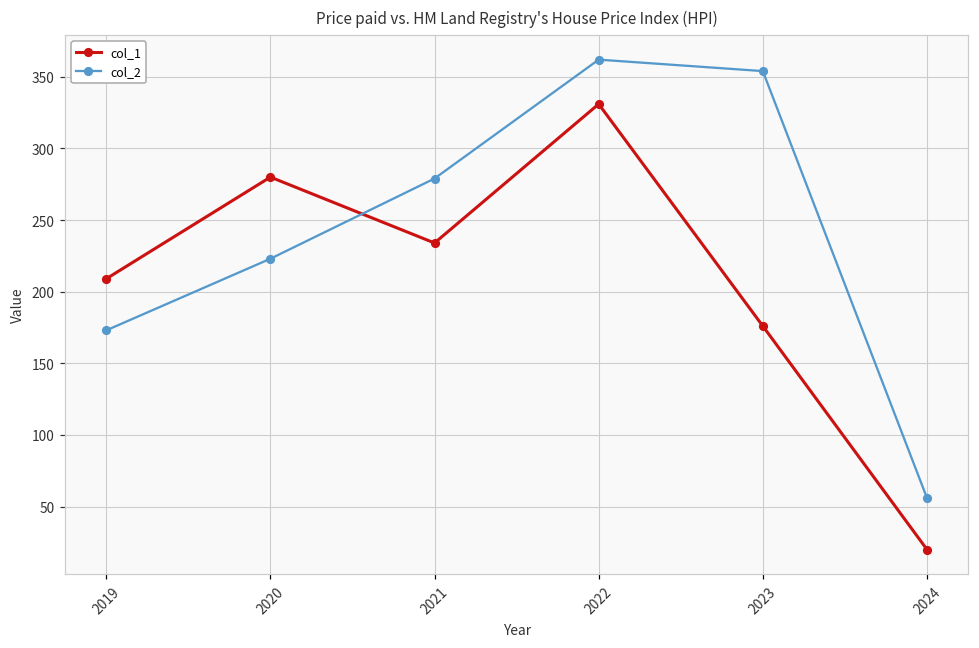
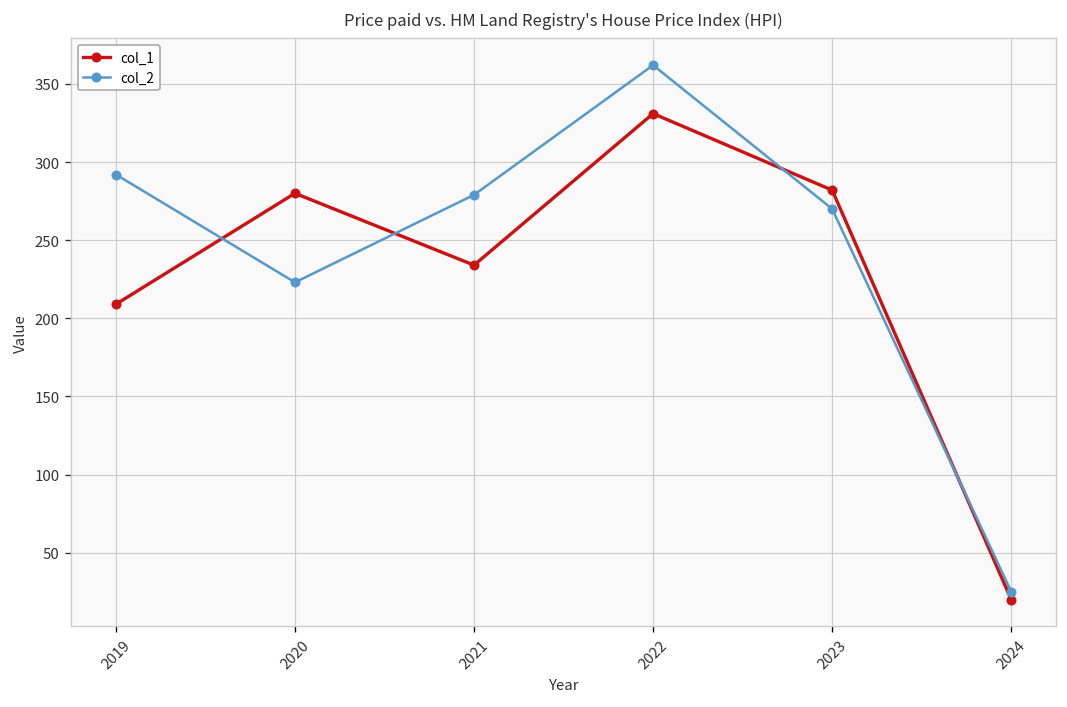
col_2, 2019: 173 -> 292
col_1, 2023: 176 -> 282
col_2, 2023: 354 -> 270
col_2, 2024: 56 -> 25
